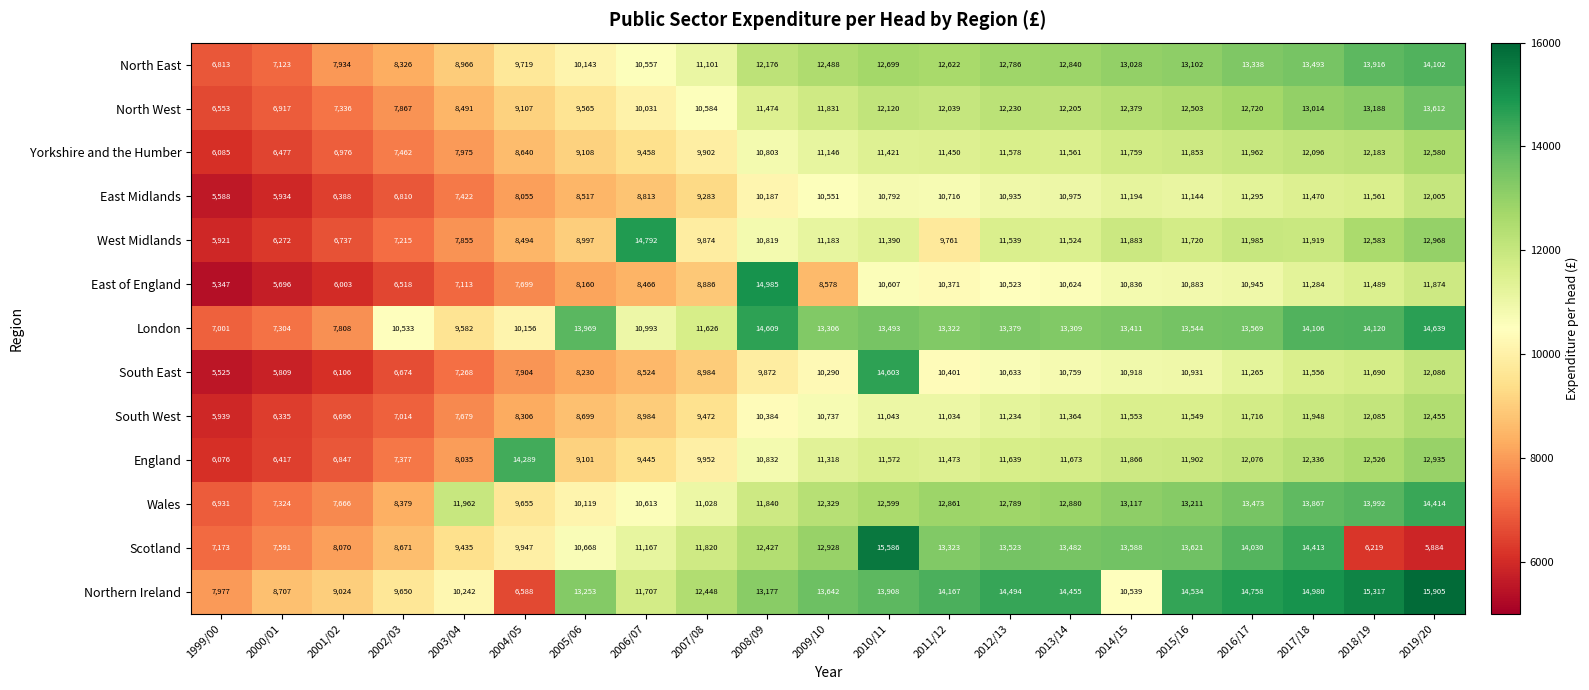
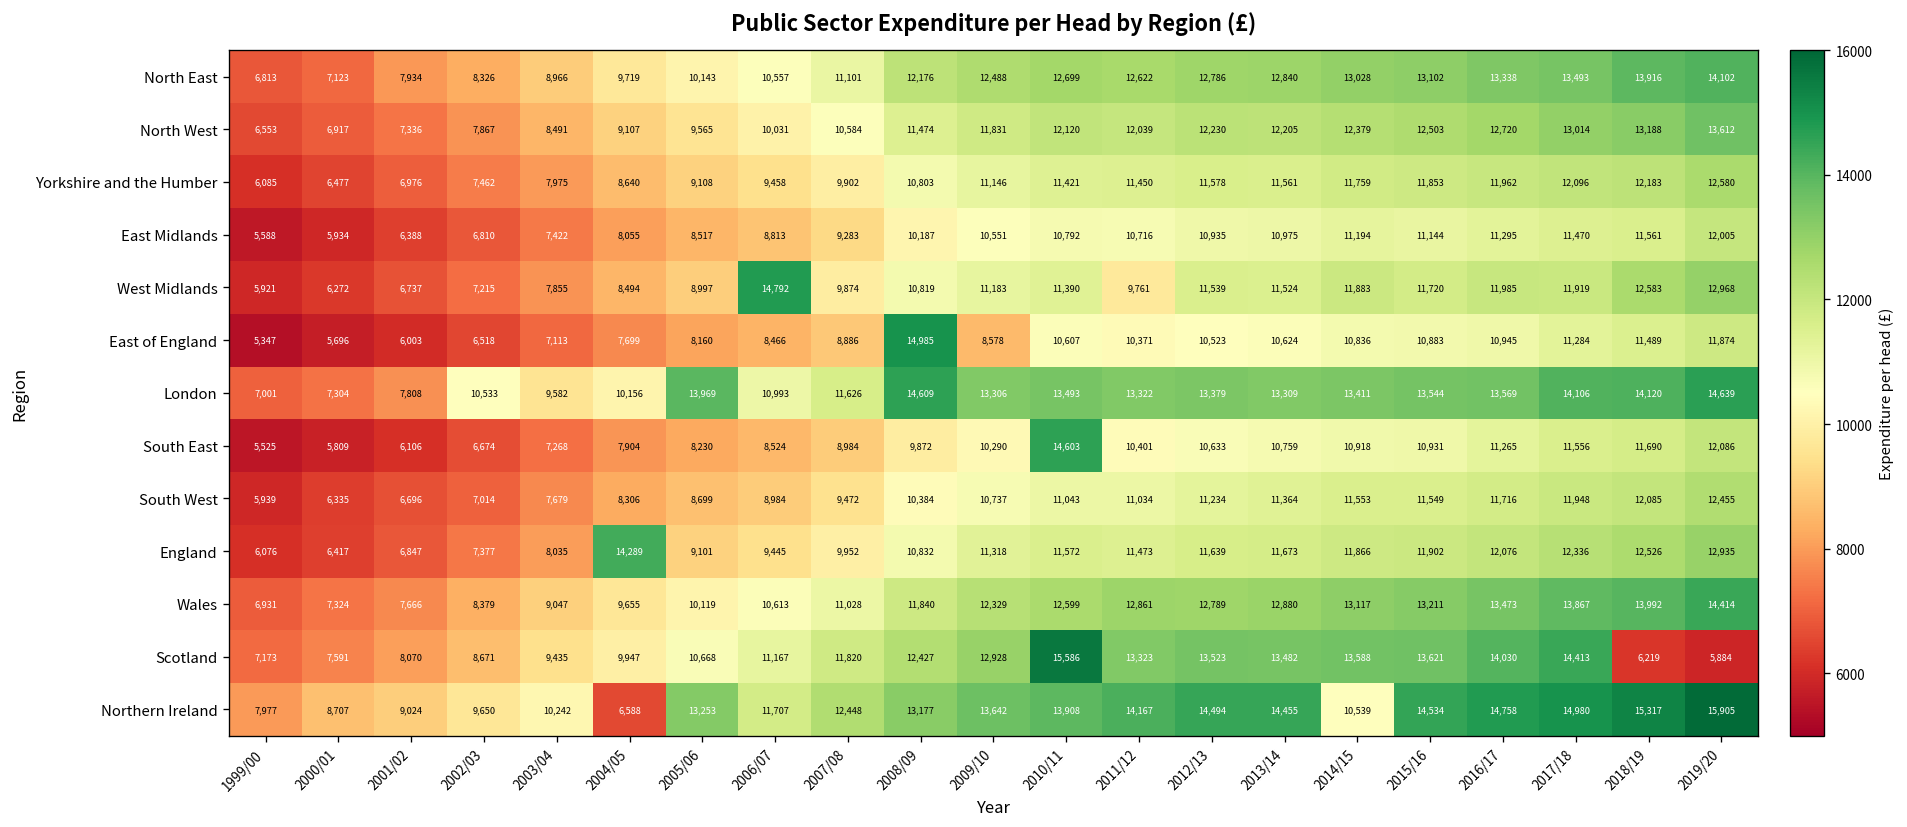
Wales, 2003/04: 11,962 -> 9,047
